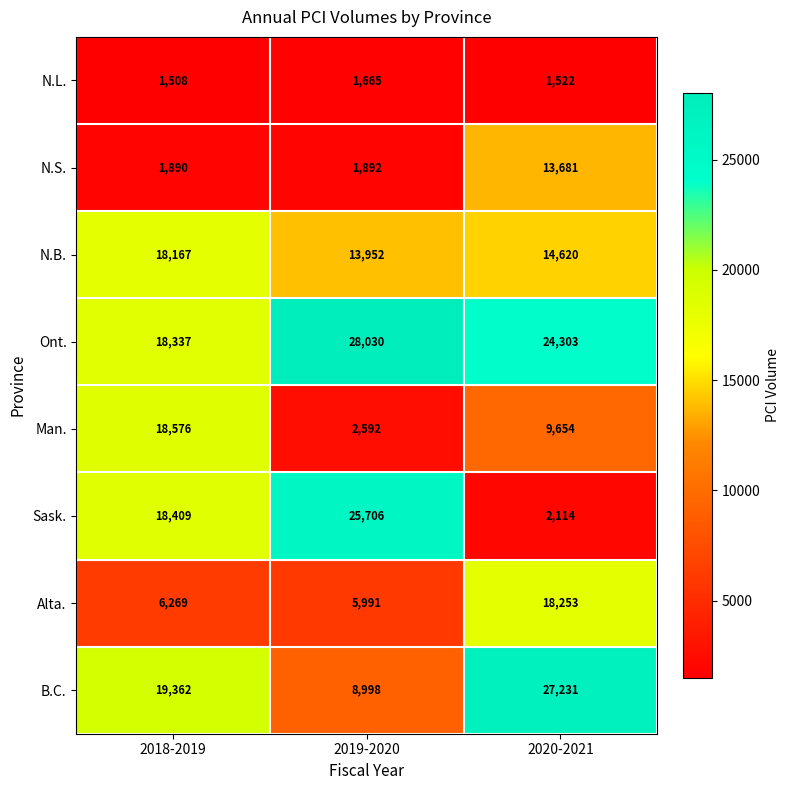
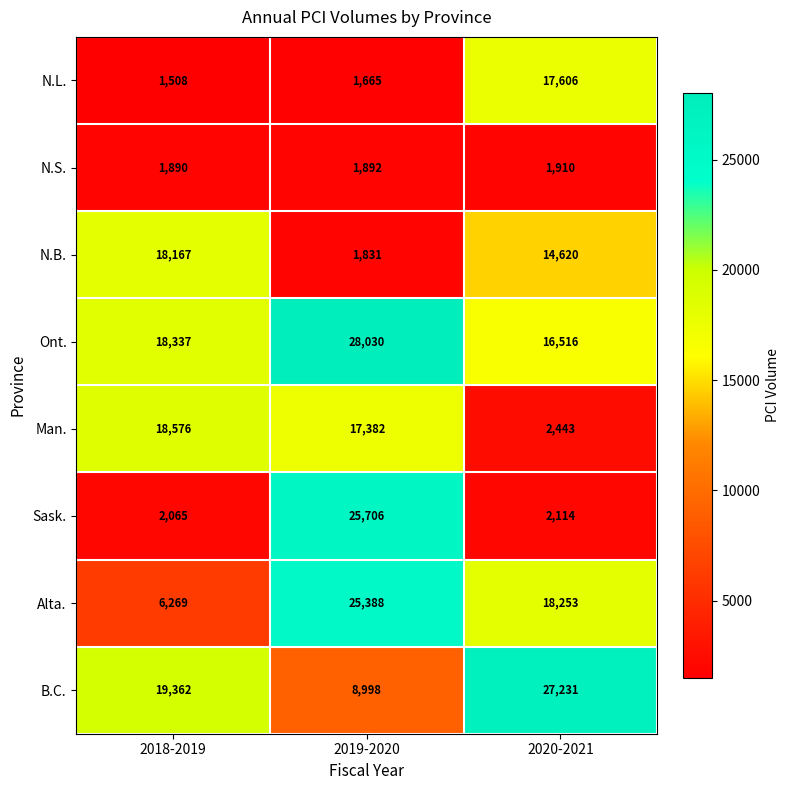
N.L., 2020-2021: 1,522 -> 17,606
N.S., 2020-2021: 13,681 -> 1,910
N.B., 2019-2020: 13,952 -> 1,831
Ont., 2020-2021: 24,303 -> 16,516
Man., 2019-2020: 2,592 -> 17,382
Man., 2020-2021: 9,654 -> 2,443
Sask., 2018-2019: 18,409 -> 2,065
Alta., 2019-2020: 5,991 -> 25,388
